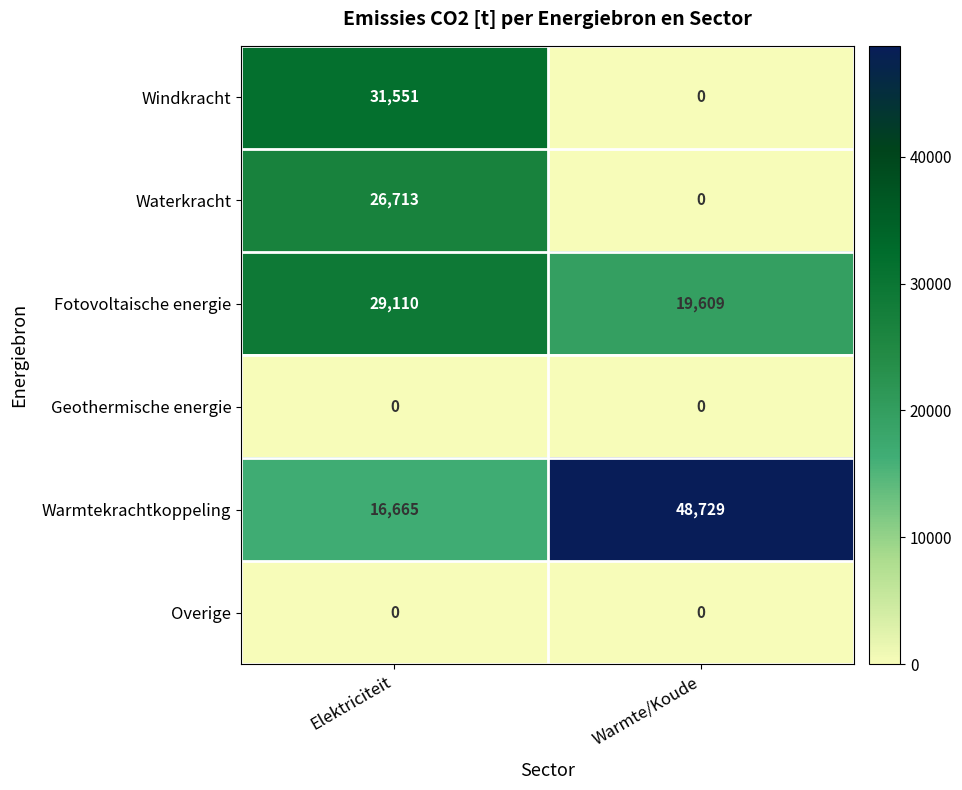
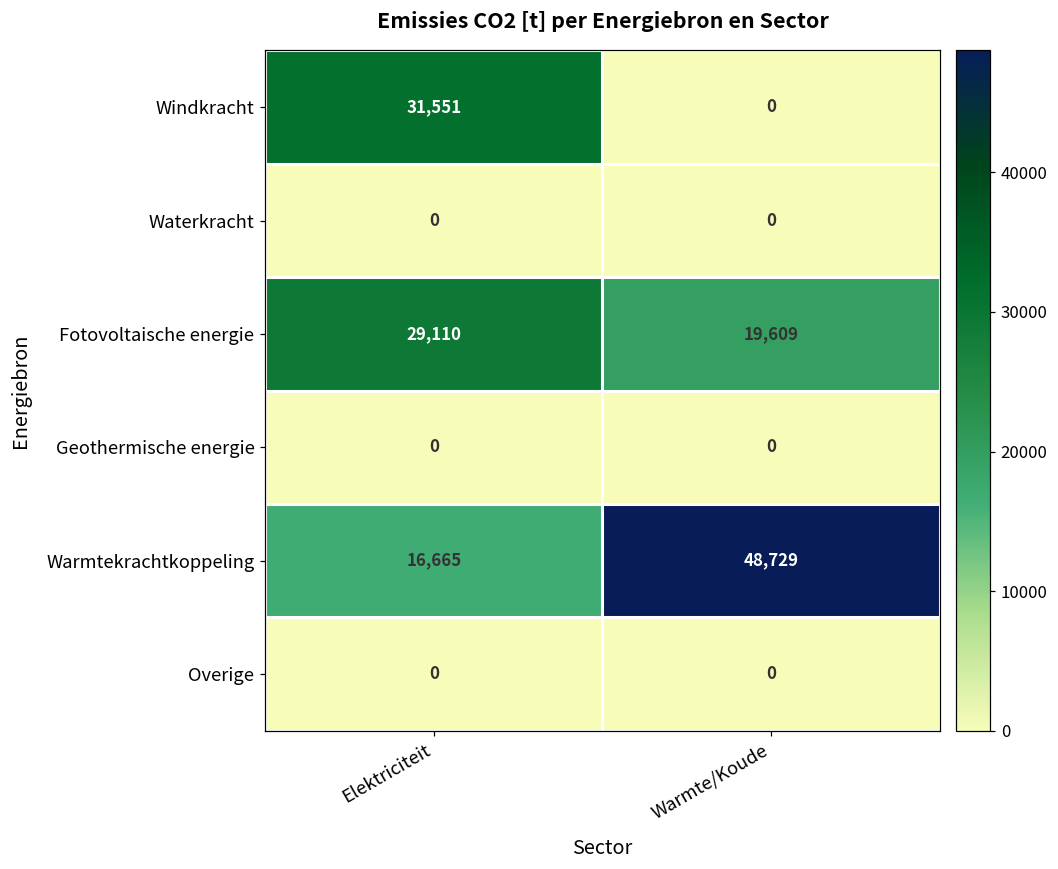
Waterkracht, Elektriciteit: 26,713 -> 0
